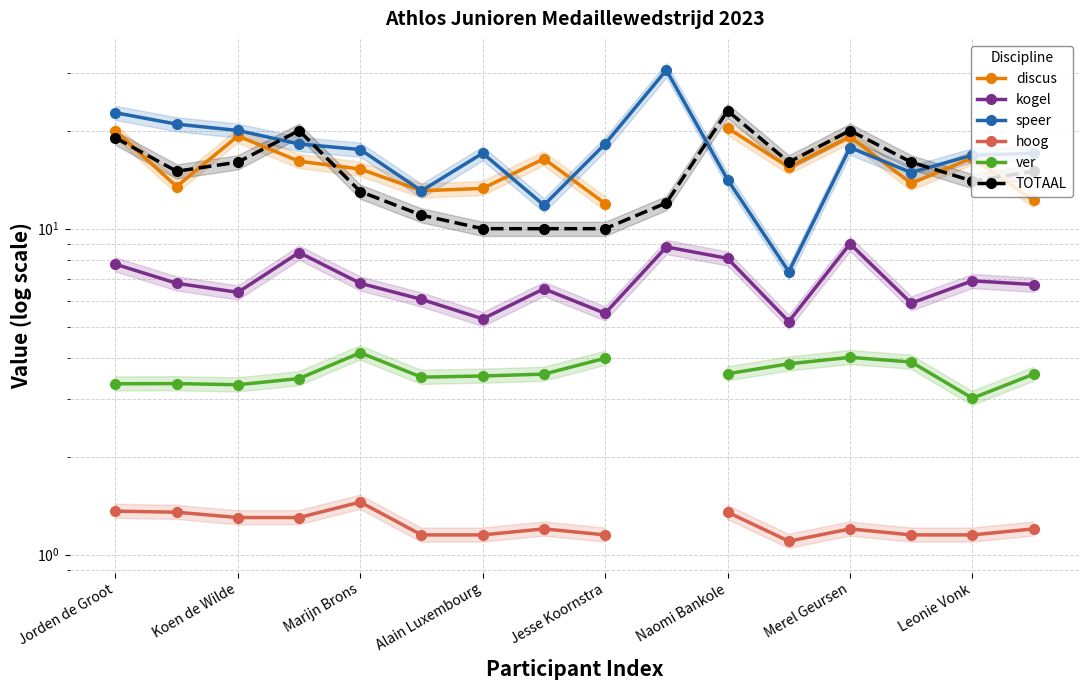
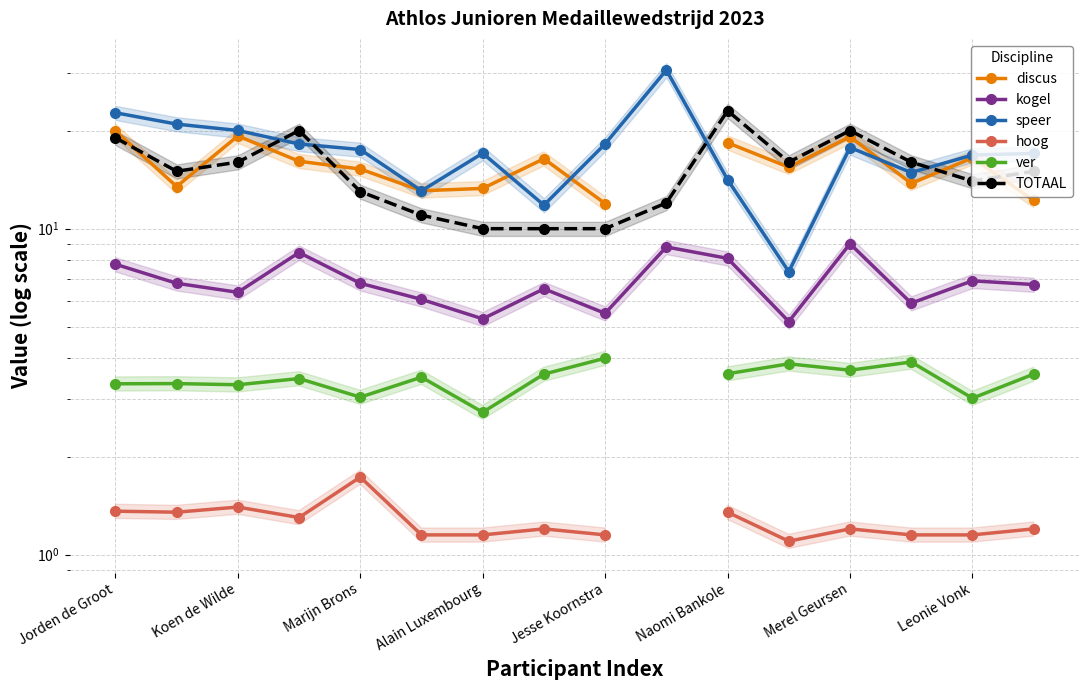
hoog, Koen de Wilde: 1.3 -> 1.4
hoog, Marijn Brons: 1.5 -> 1.7
ver, Marijn Brons: 4.2 -> 3.0
ver, Alain Luxembourg: 3.5 -> 2.7
discus, Naomi Bankole: 20 -> 18
ver, Merel Geursen: 4.0 -> 3.7
